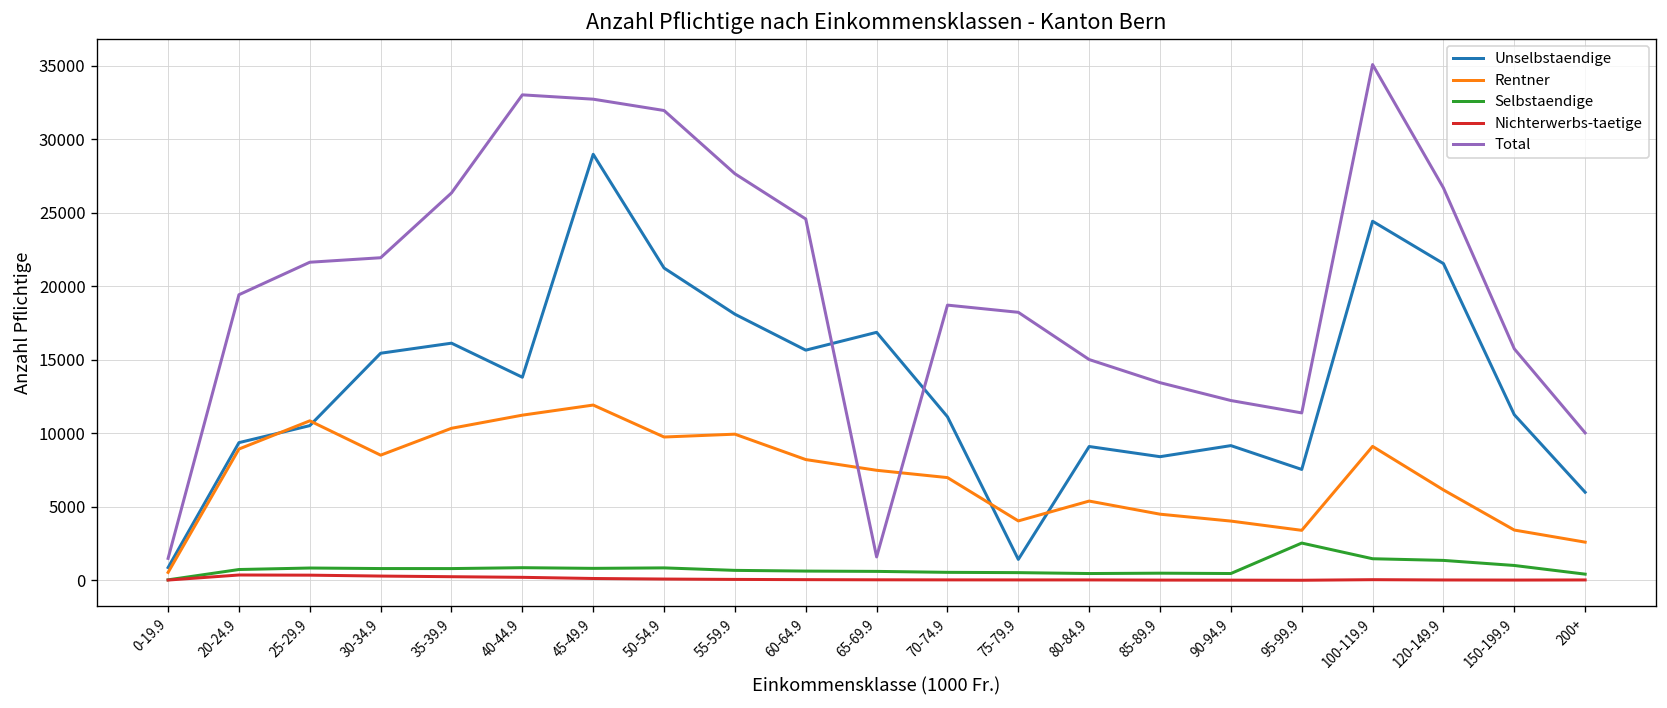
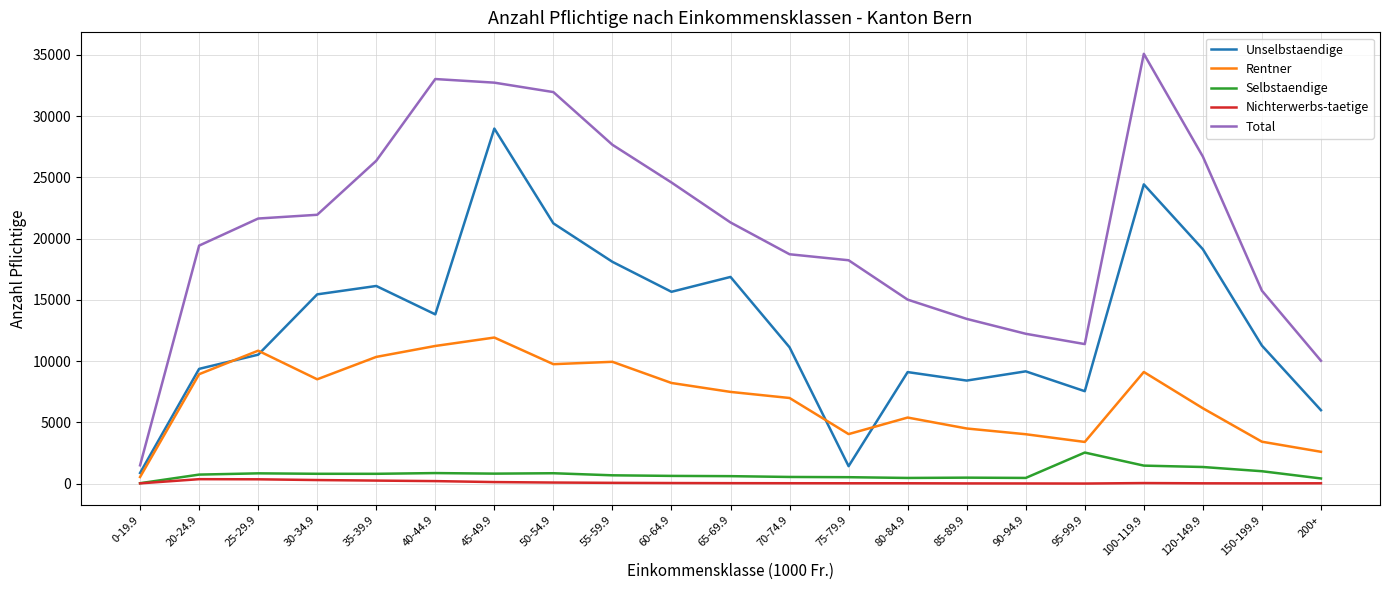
Total, 65-69.9: 1600 -> 21300
Unselbstaendige, 120-149.9: 21600 -> 19100
